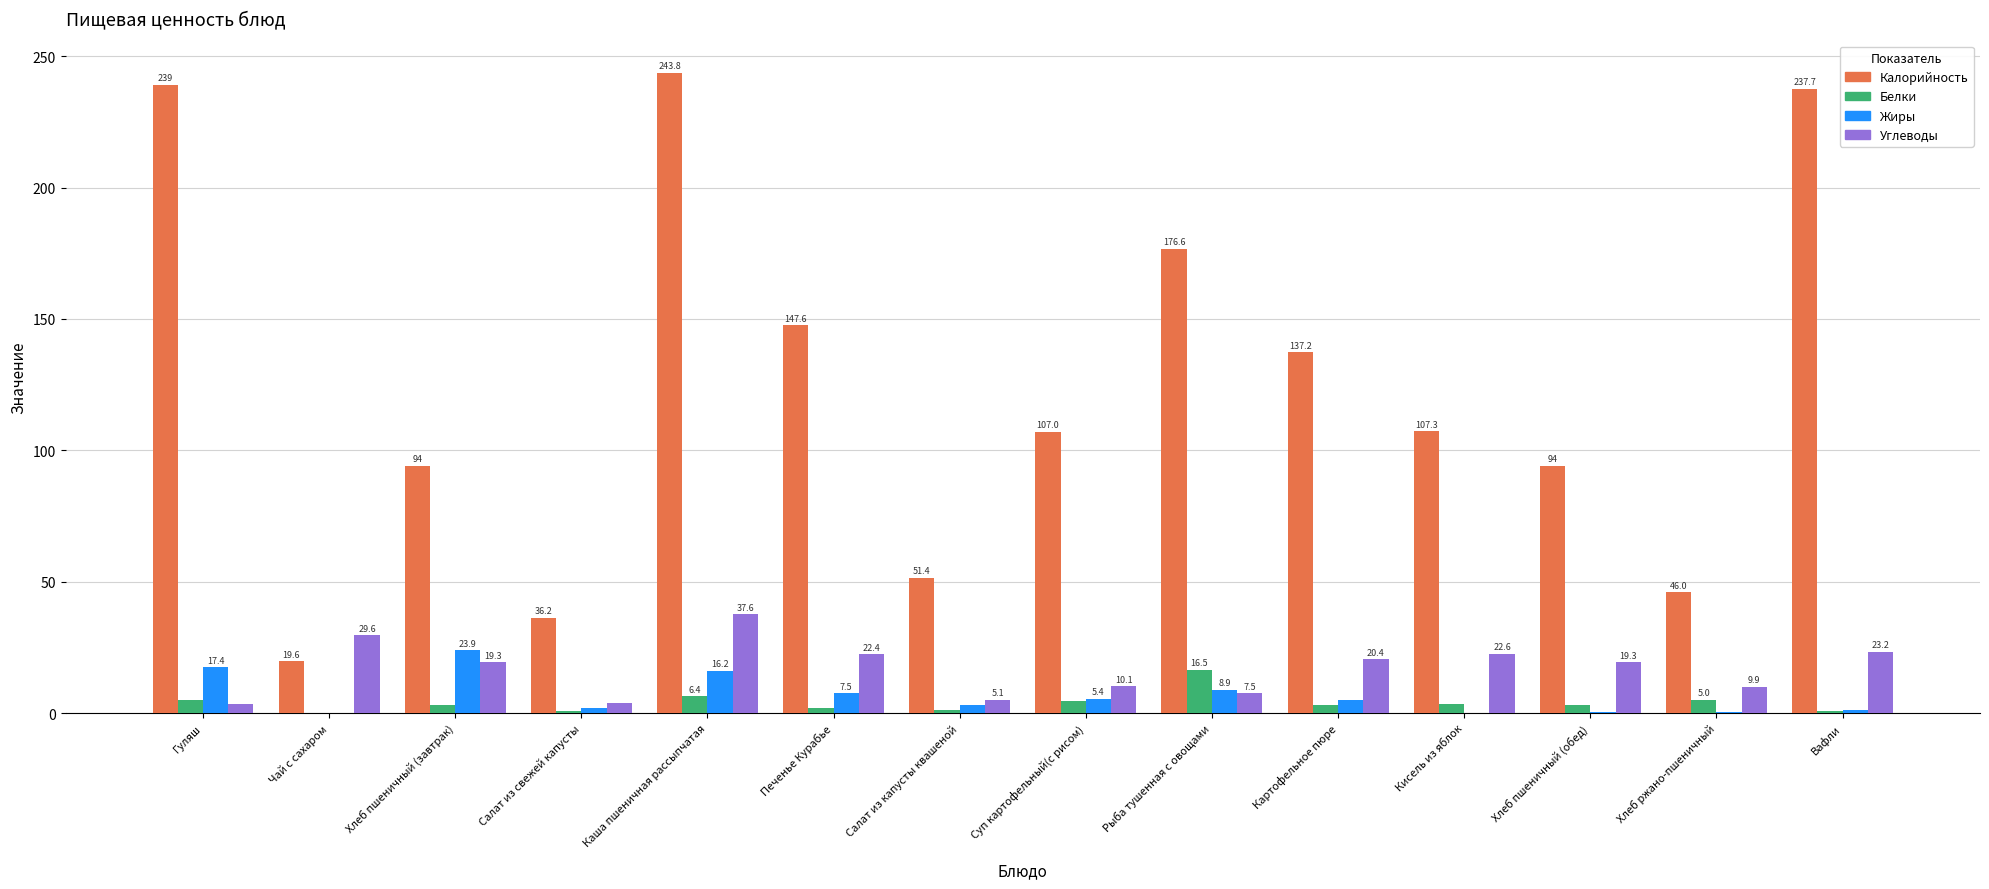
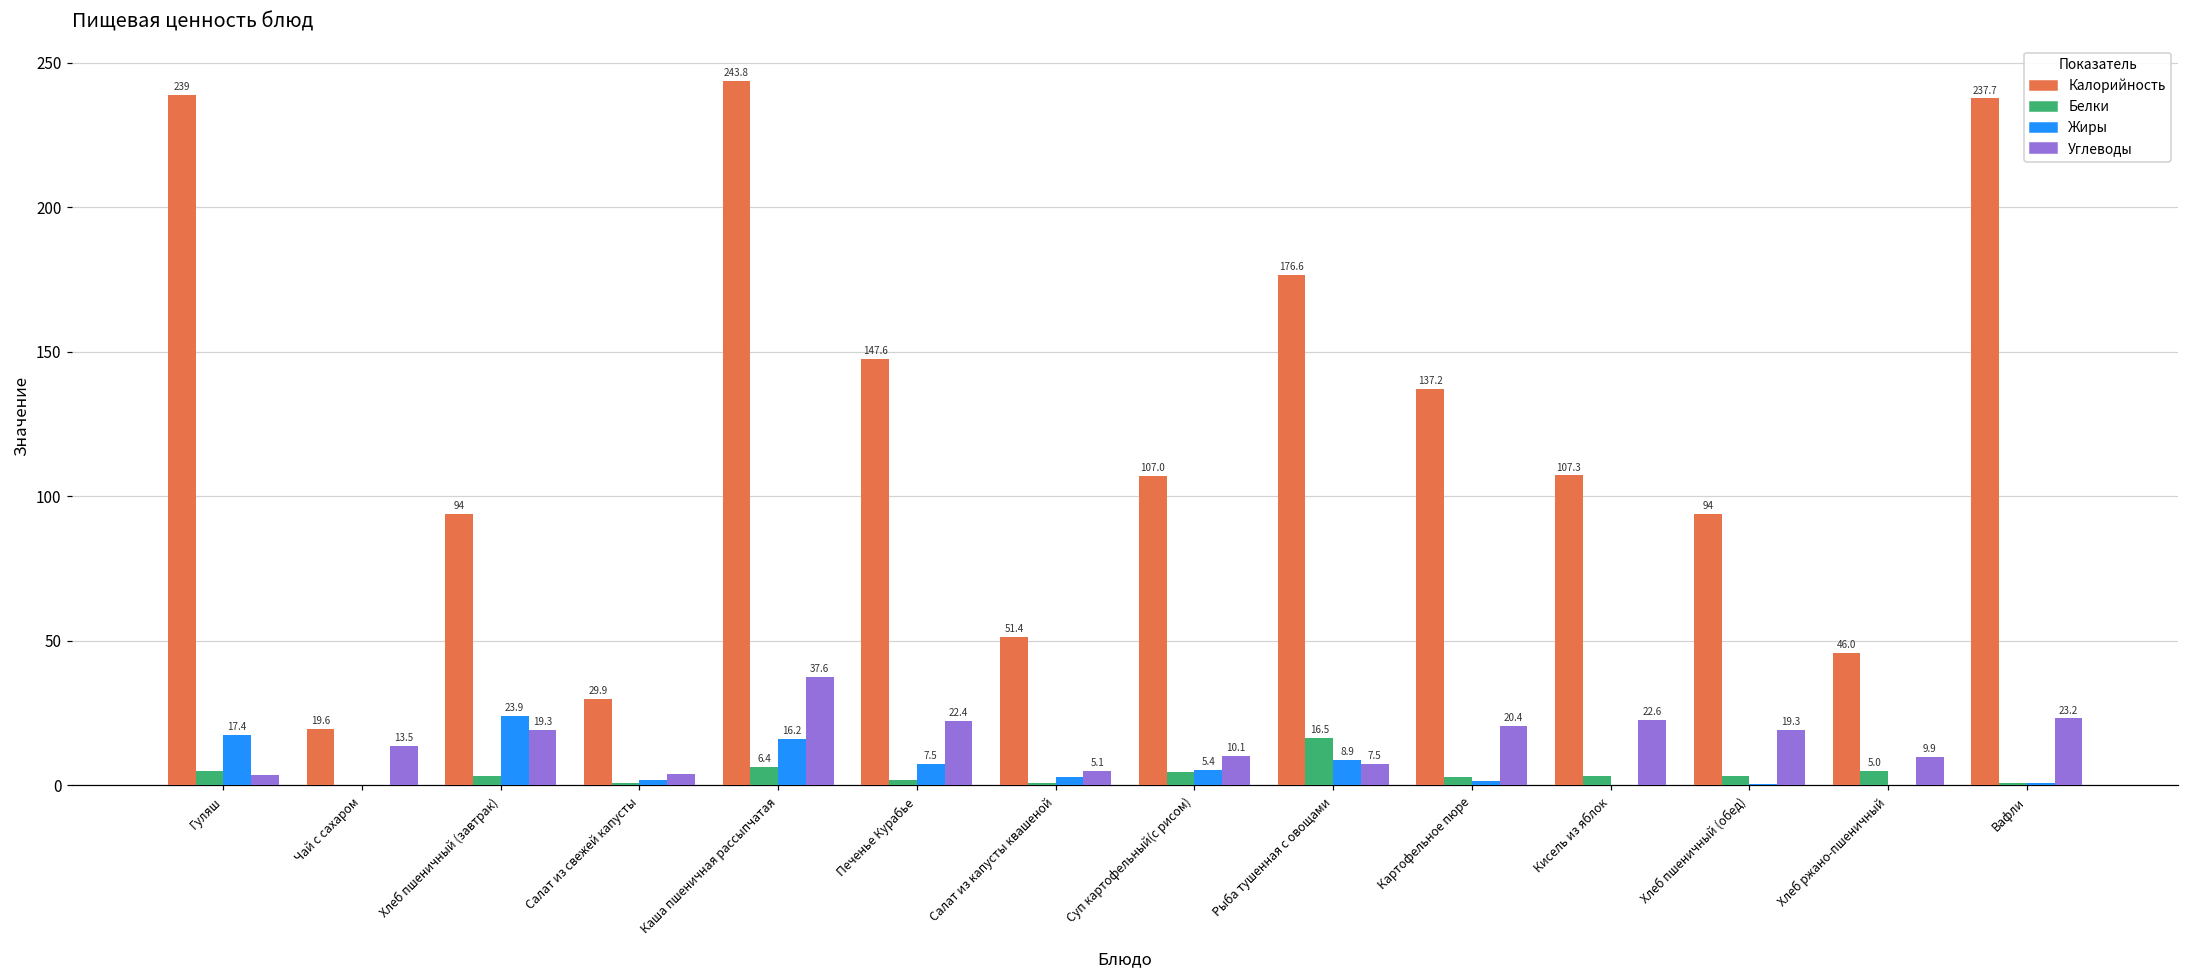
Углеводы, Чай с сахаром: 29.6 -> 13.5
Калорийность, Салат из свежей капусты: 36.2 -> 29.9
Жиры, Картофельное пюре: 5 -> 2
